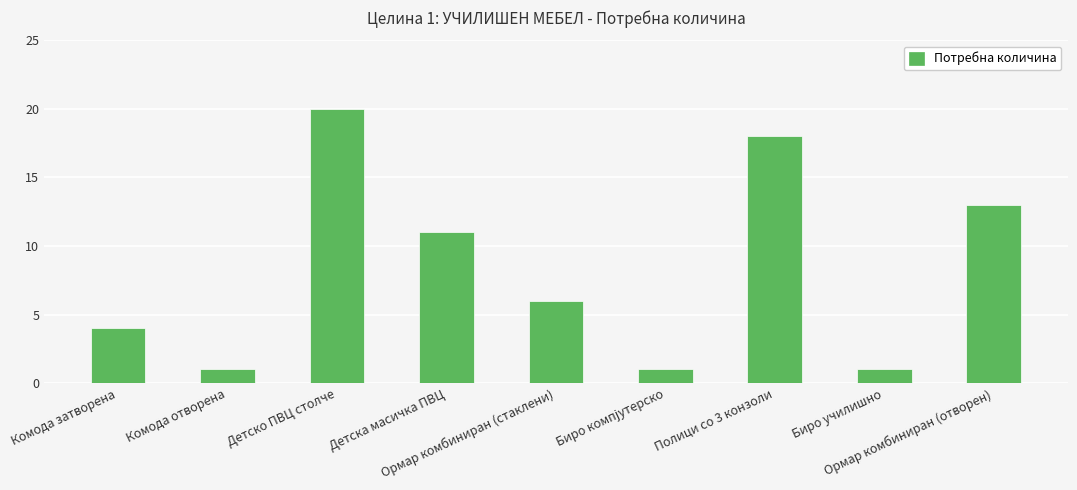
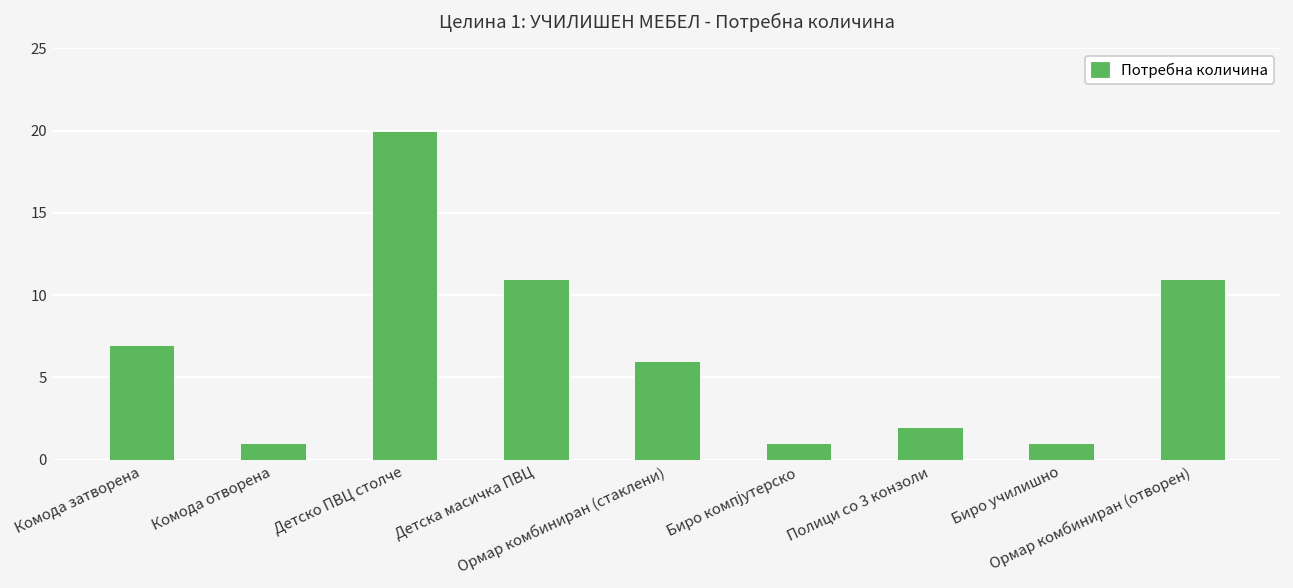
Комода затворена: 4 -> 7
Полици со 3 конзоли: 18 -> 2
Ормар комбиниран (отворен): 13 -> 11
